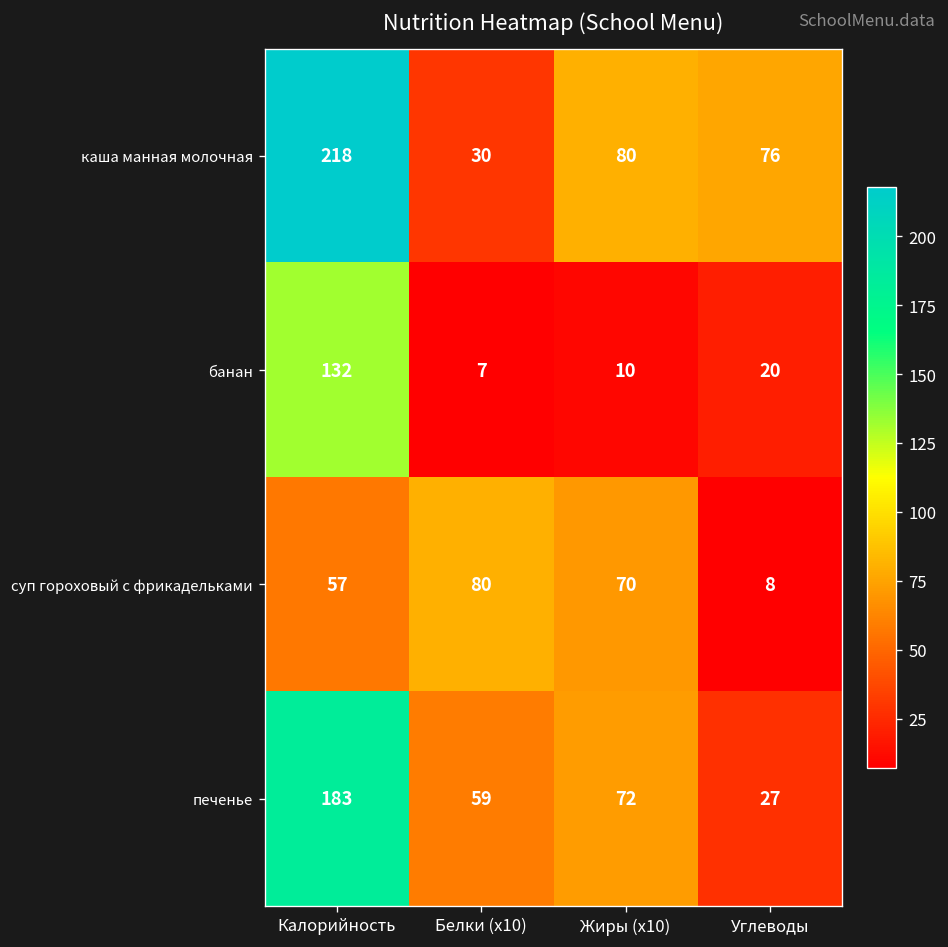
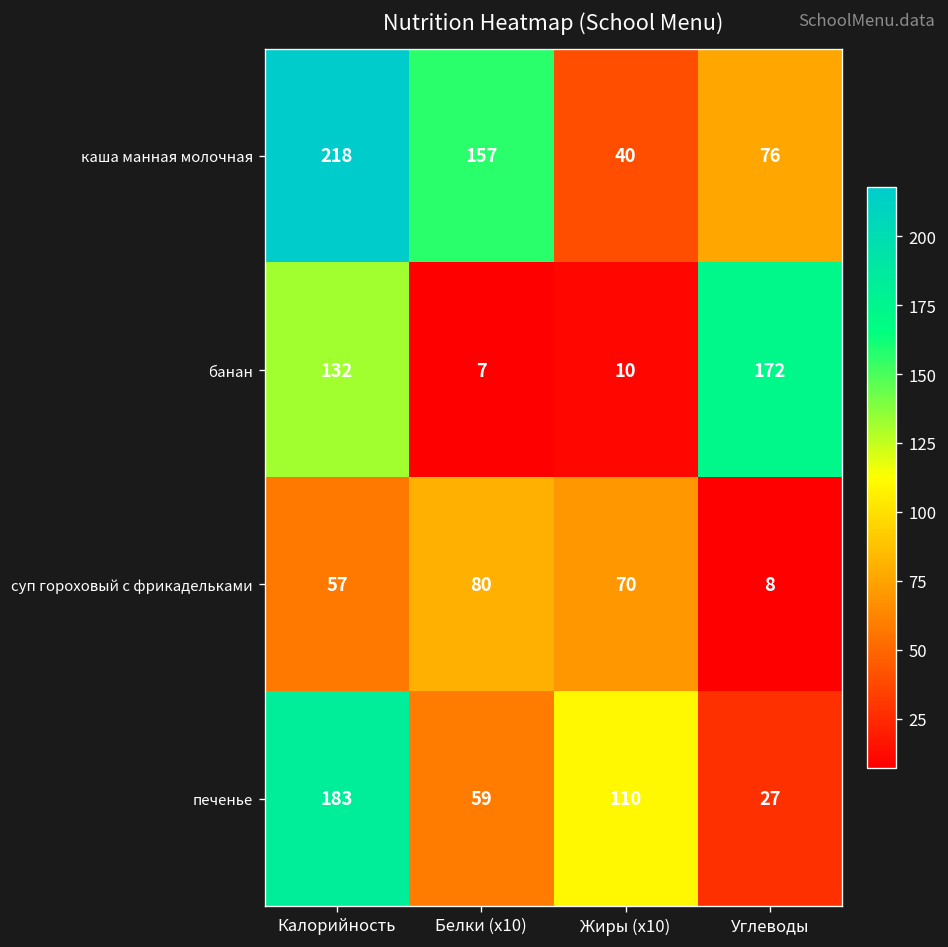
каша манная молочная, Белки (x10): 30 -> 157
каша манная молочная, Жиры (x10): 80 -> 40
банан, Углеводы: 20 -> 172
печенье, Жиры (x10): 72 -> 110
